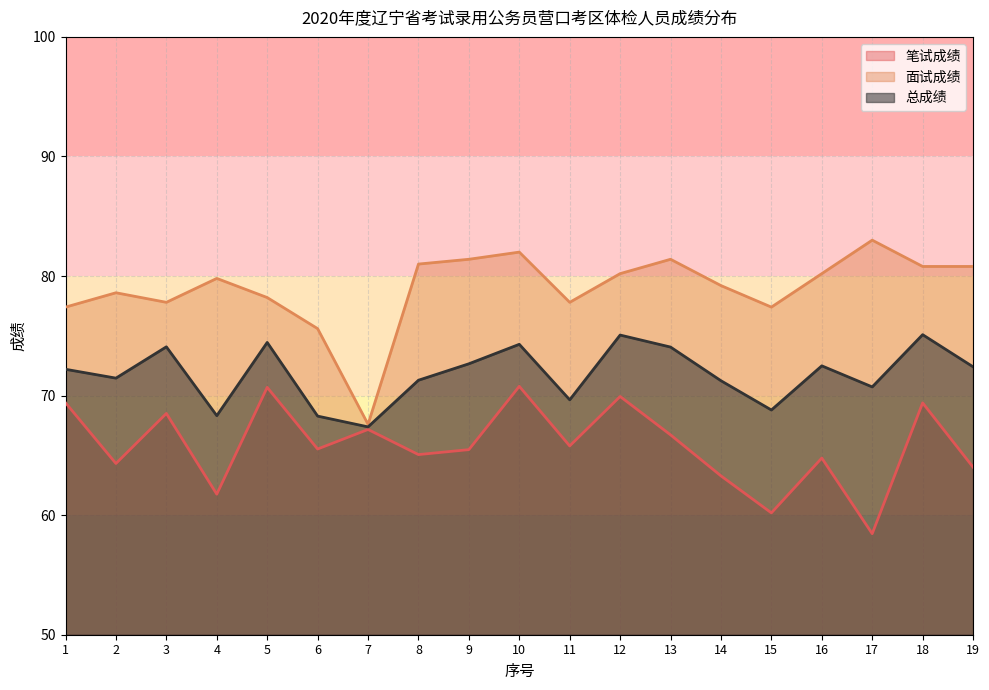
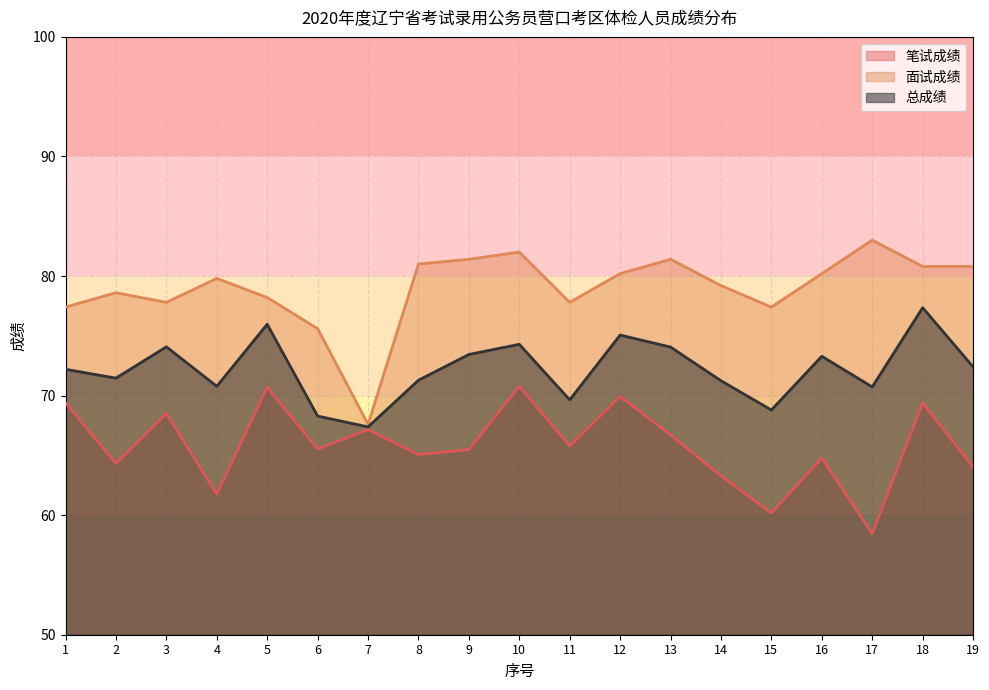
总成绩, 4: 68.3 -> 70.8
总成绩, 5: 74.4 -> 76.0
总成绩, 9: 72.7 -> 73.4
总成绩, 16: 72.5 -> 73.3
总成绩, 18: 75.1 -> 77.4
